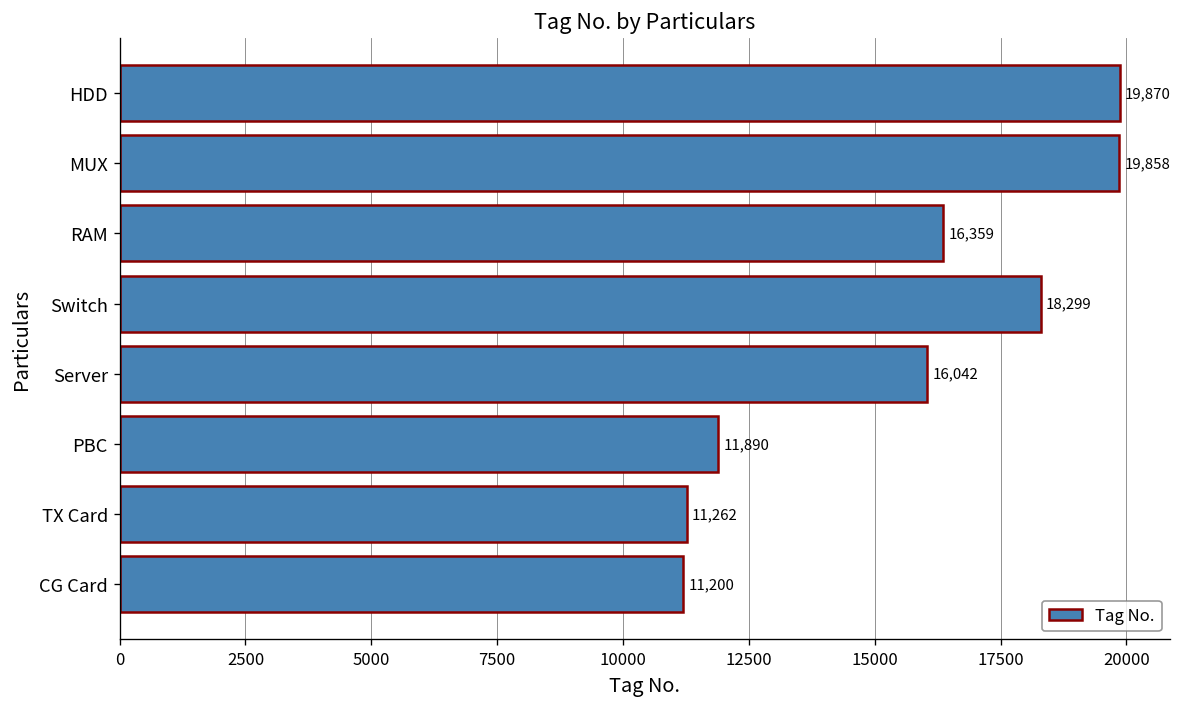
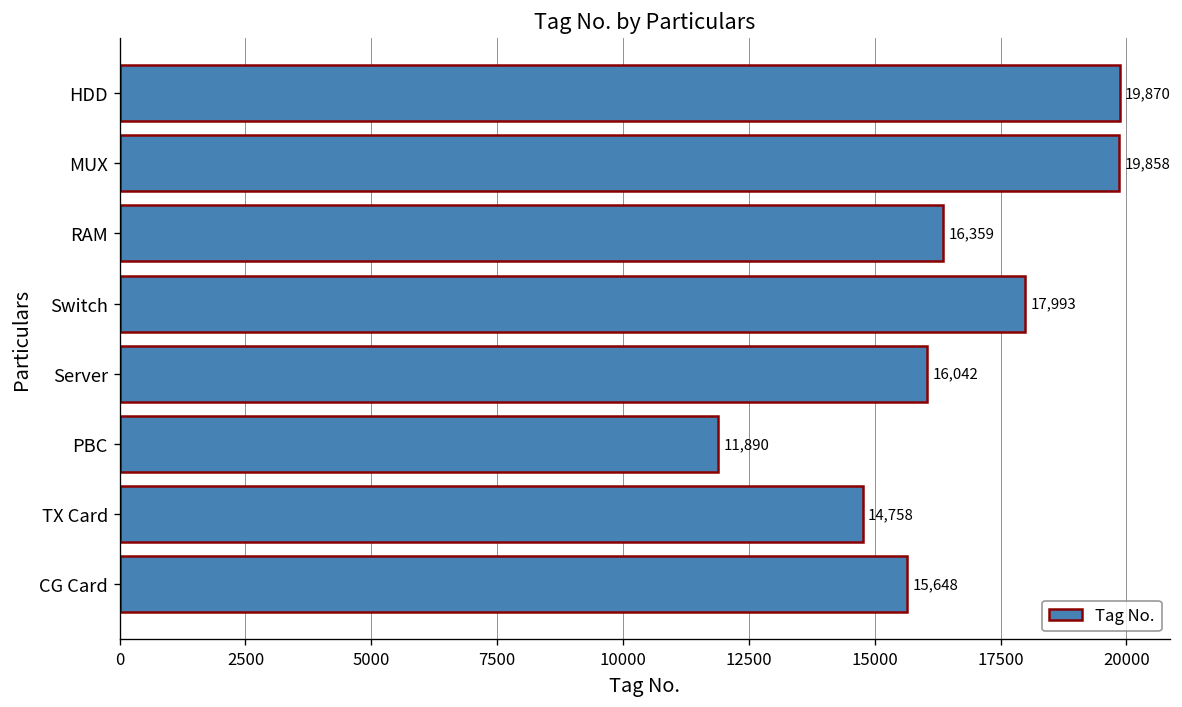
Switch: 18,299 -> 17,993
TX Card: 11,262 -> 14,758
CG Card: 11,200 -> 15,648
